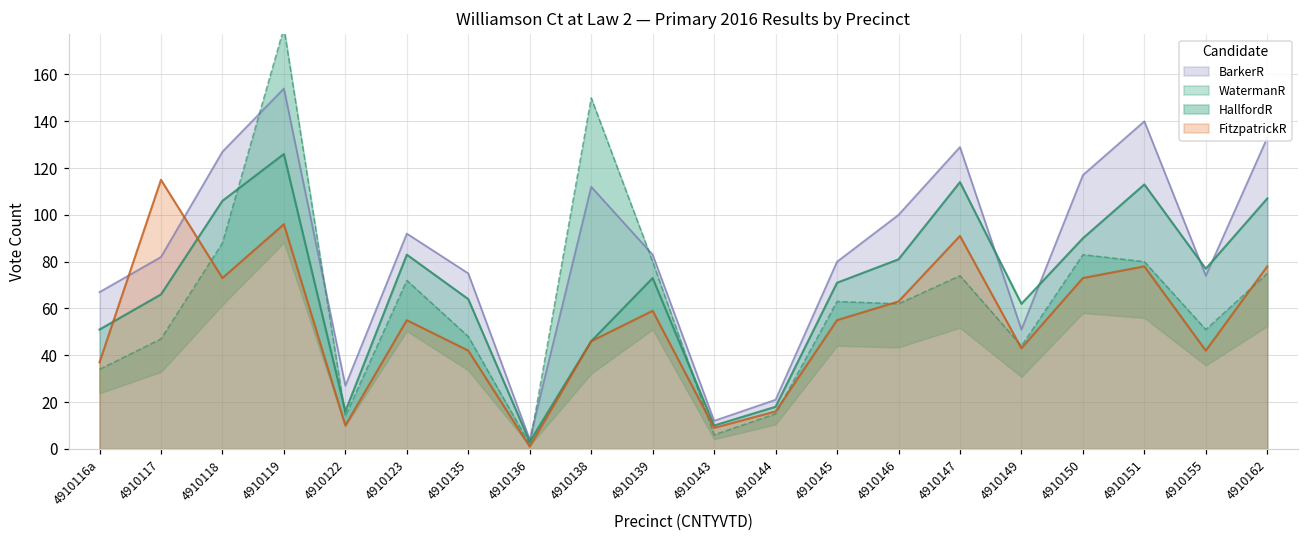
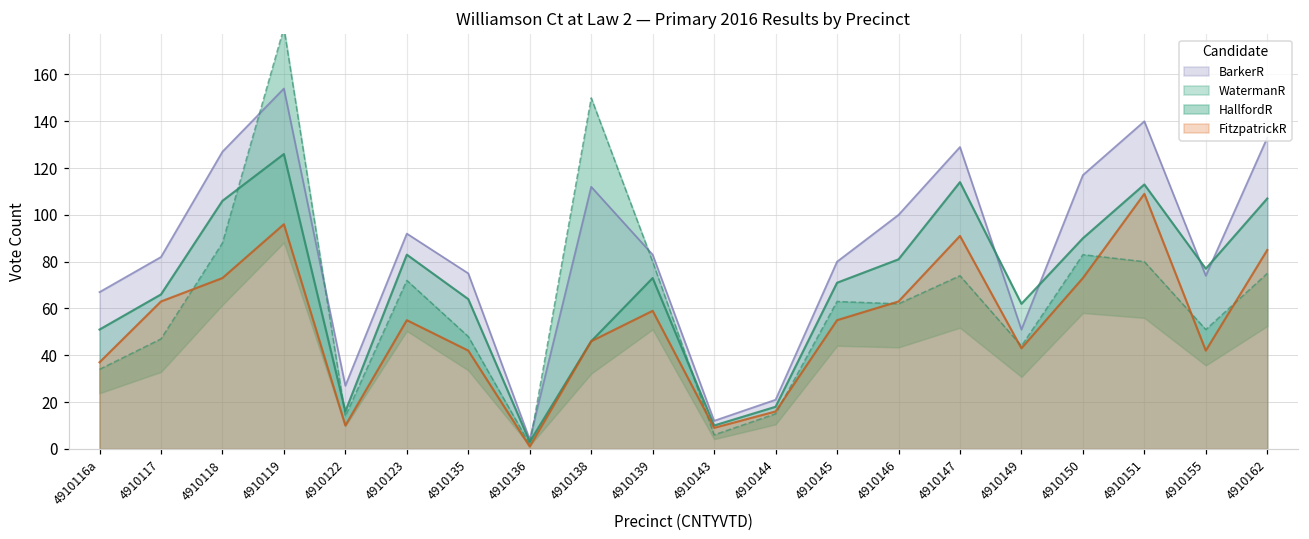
FitzpatrickR, 4910117: 115 -> 63
FitzpatrickR, 4910151: 78 -> 109
FitzpatrickR, 4910162: 78 -> 85
